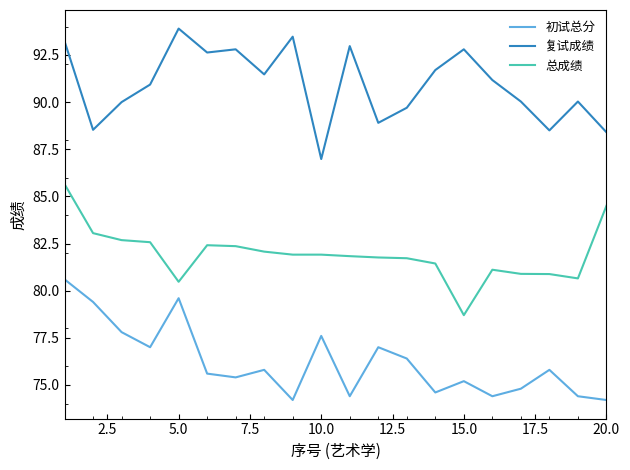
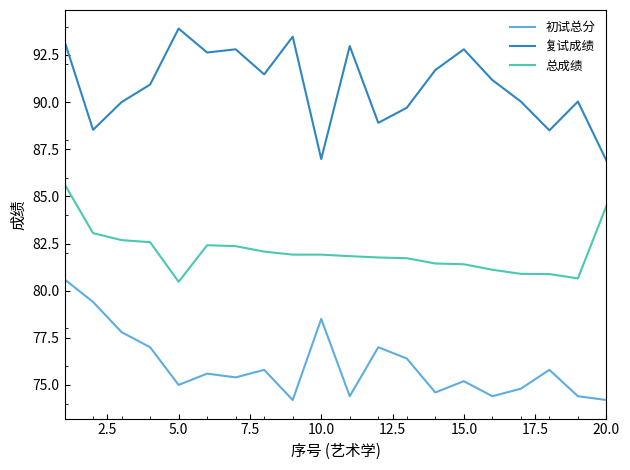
初试总分, 5.0: 79.6 -> 75.0
初试总分, 10.0: 77.6 -> 78.5
总成绩, 15.0: 78.7 -> 81.4
复试成绩, 20.0: 88.4 -> 86.9
